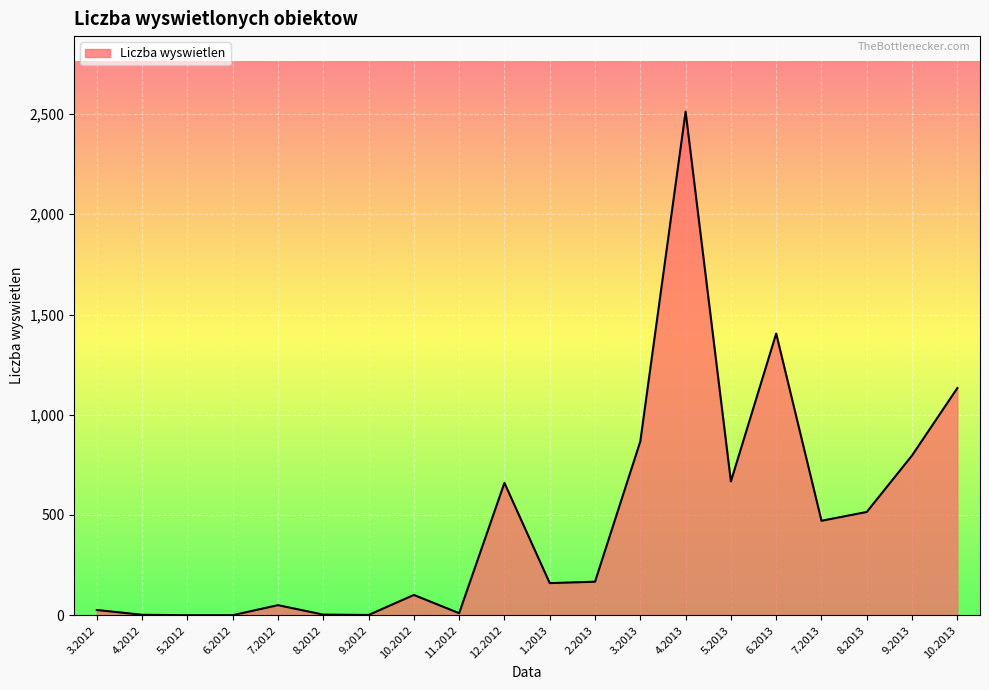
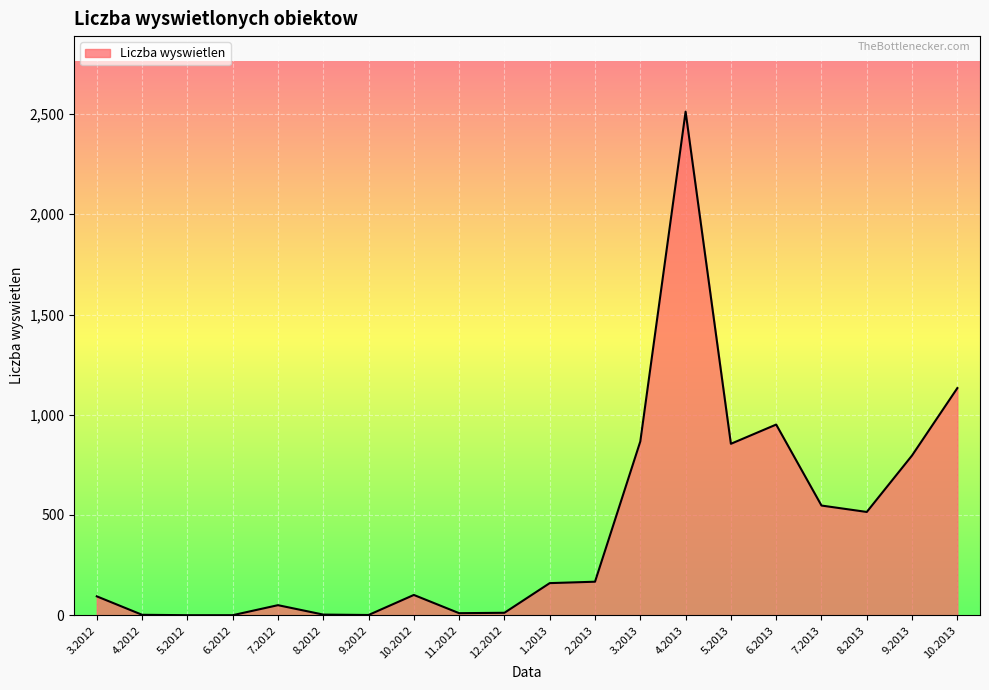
3.2012: 30 -> 90
12.2012: 660 -> 10
5.2013: 670 -> 860
6.2013: 1,410 -> 950
7.2013: 470 -> 550
